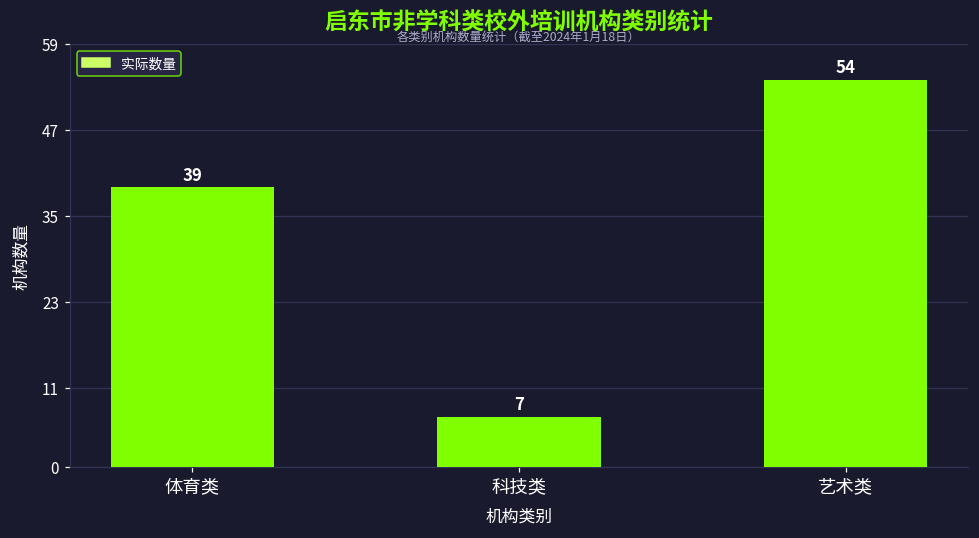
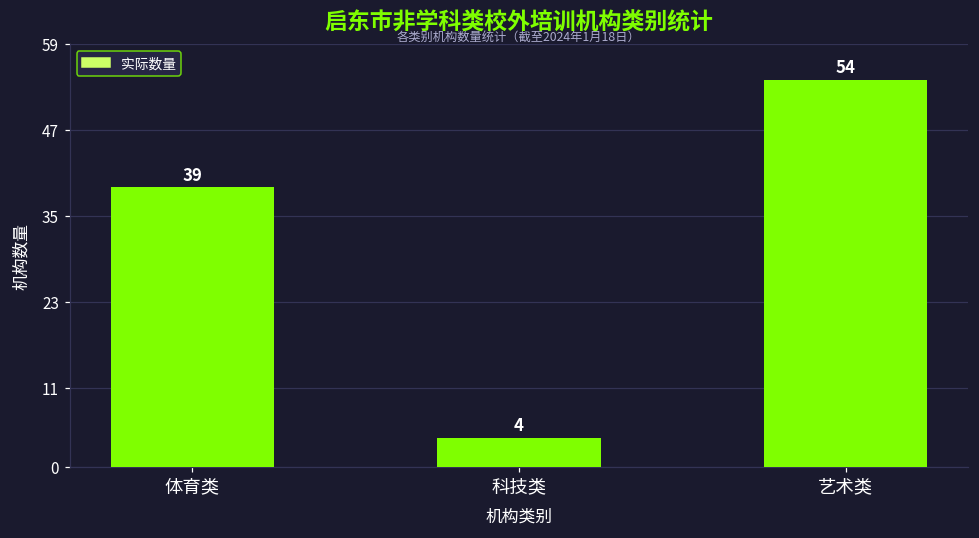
科技类: 7 -> 4
